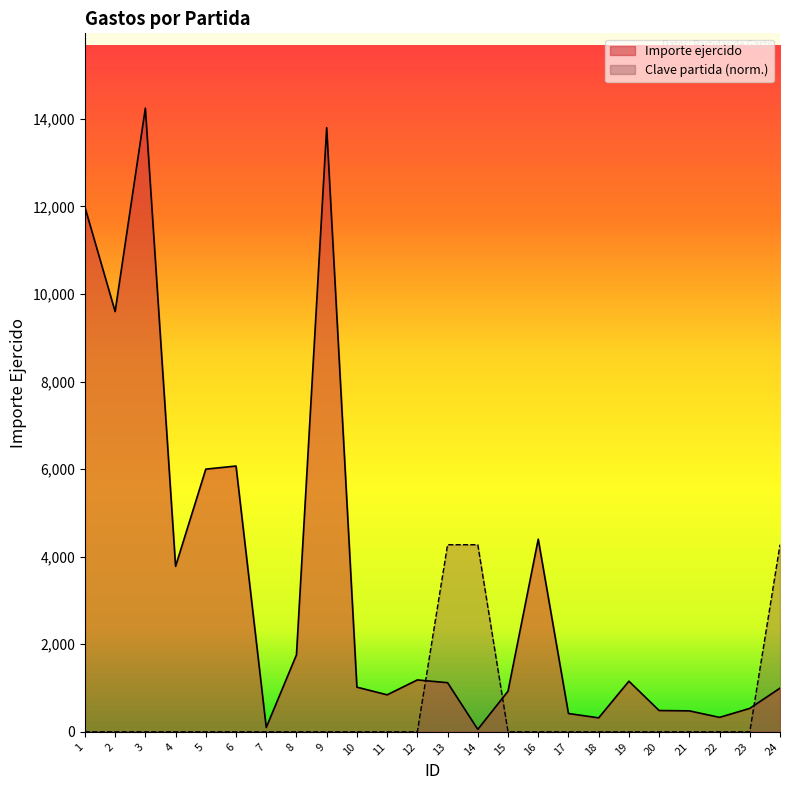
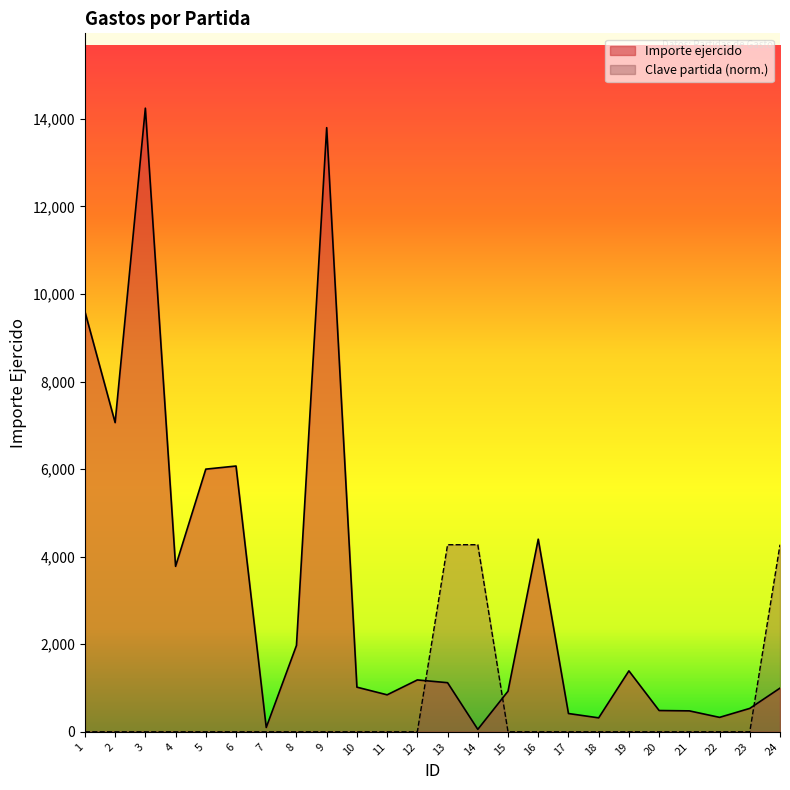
Importe ejercido, 1: 12,000 -> 9,600
Importe ejercido, 2: 9,600 -> 7,100
Importe ejercido, 8: 1,800 -> 2,000
Importe ejercido, 19: 1,200 -> 1,400
